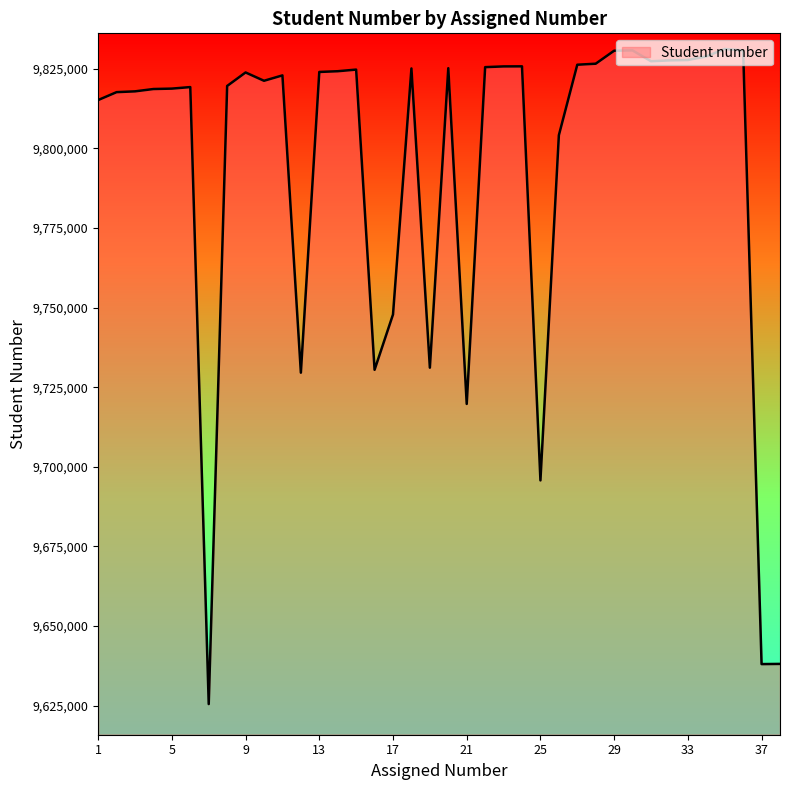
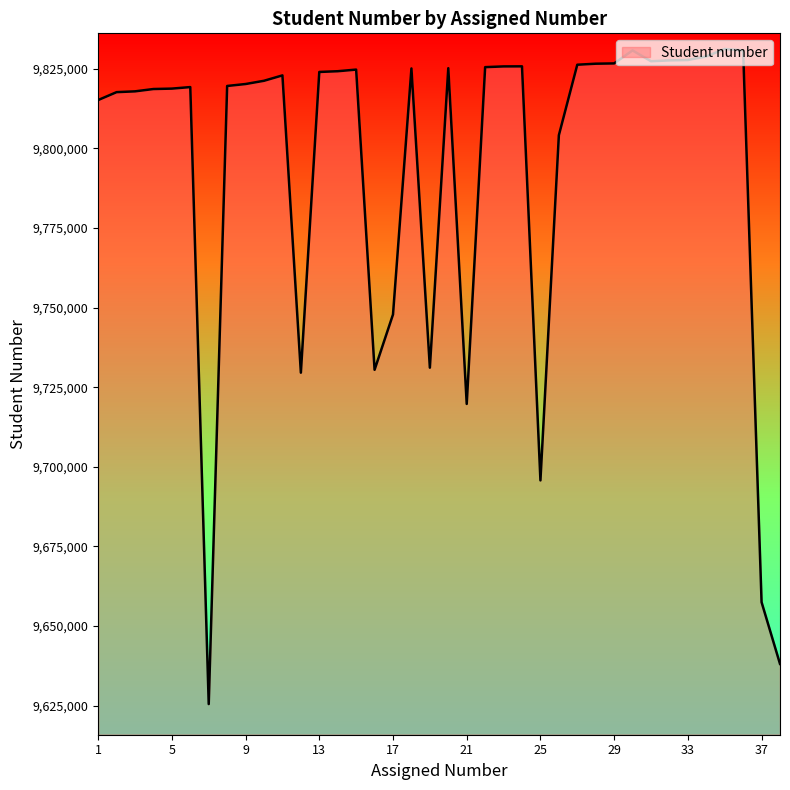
9: 9,824,000 -> 9,820,000
29: 9,831,000 -> 9,827,000
37: 9,638,000 -> 9,657,000
